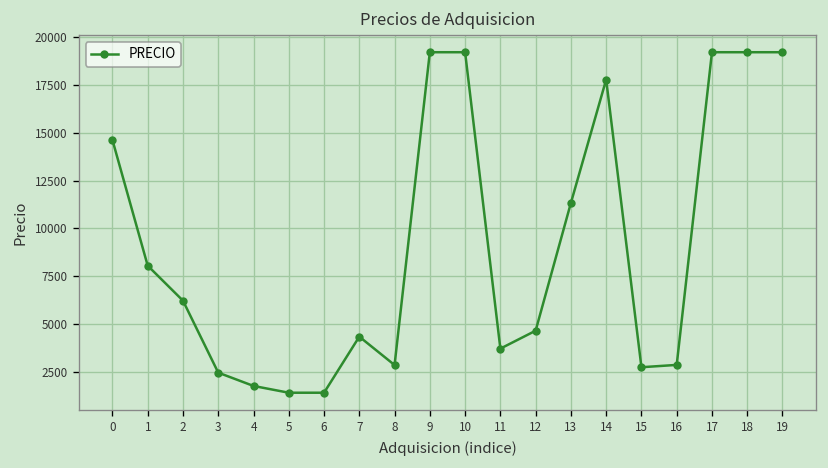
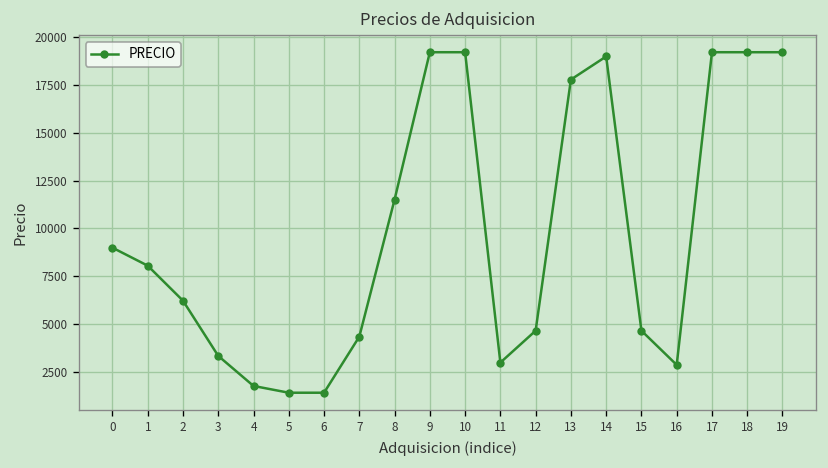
0: 14600 -> 9000
3: 2400 -> 3300
8: 2800 -> 11500
11: 3700 -> 3000
13: 11300 -> 17800
14: 17800 -> 19000
15: 2700 -> 4600
